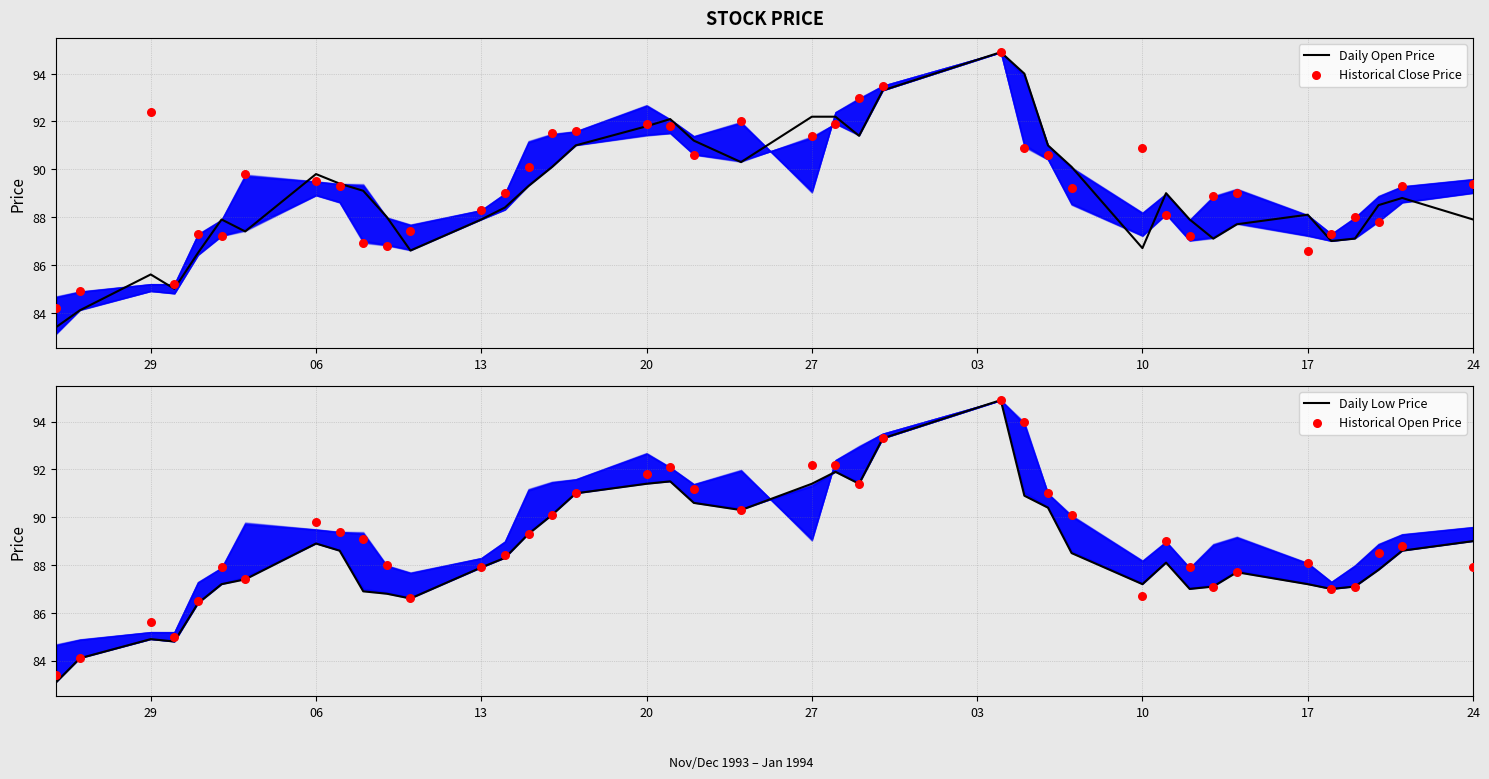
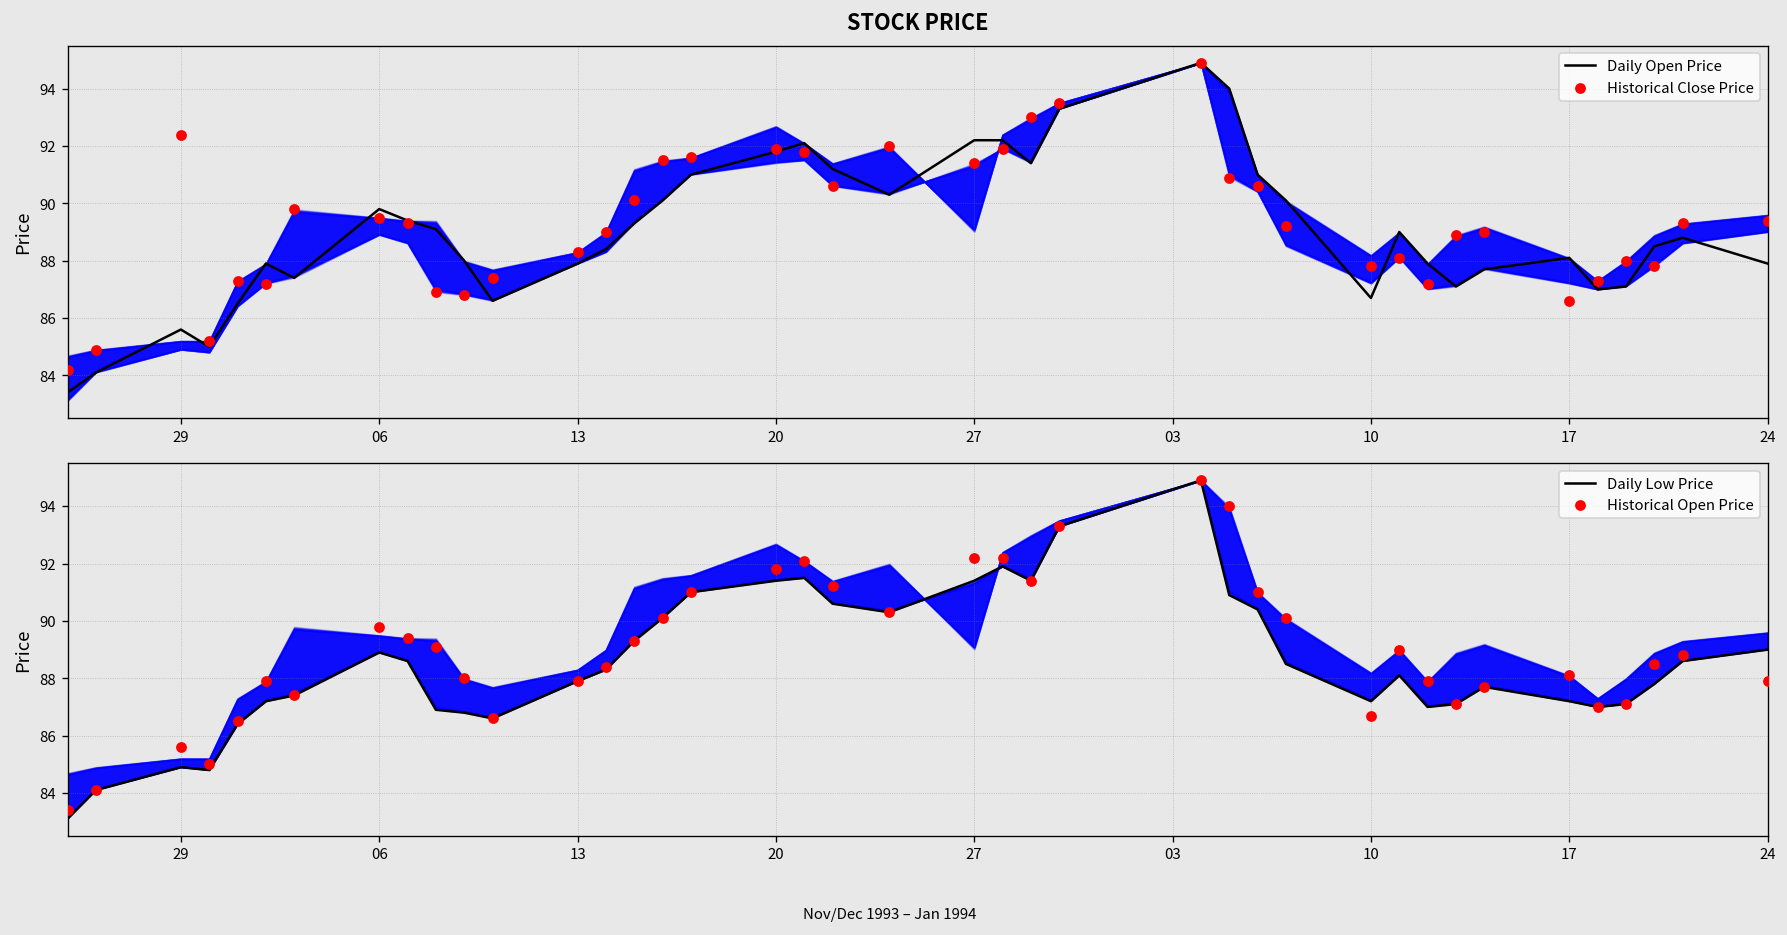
STOCK PRICE, Historical Close Price, 10: 90.9 -> 87.8
